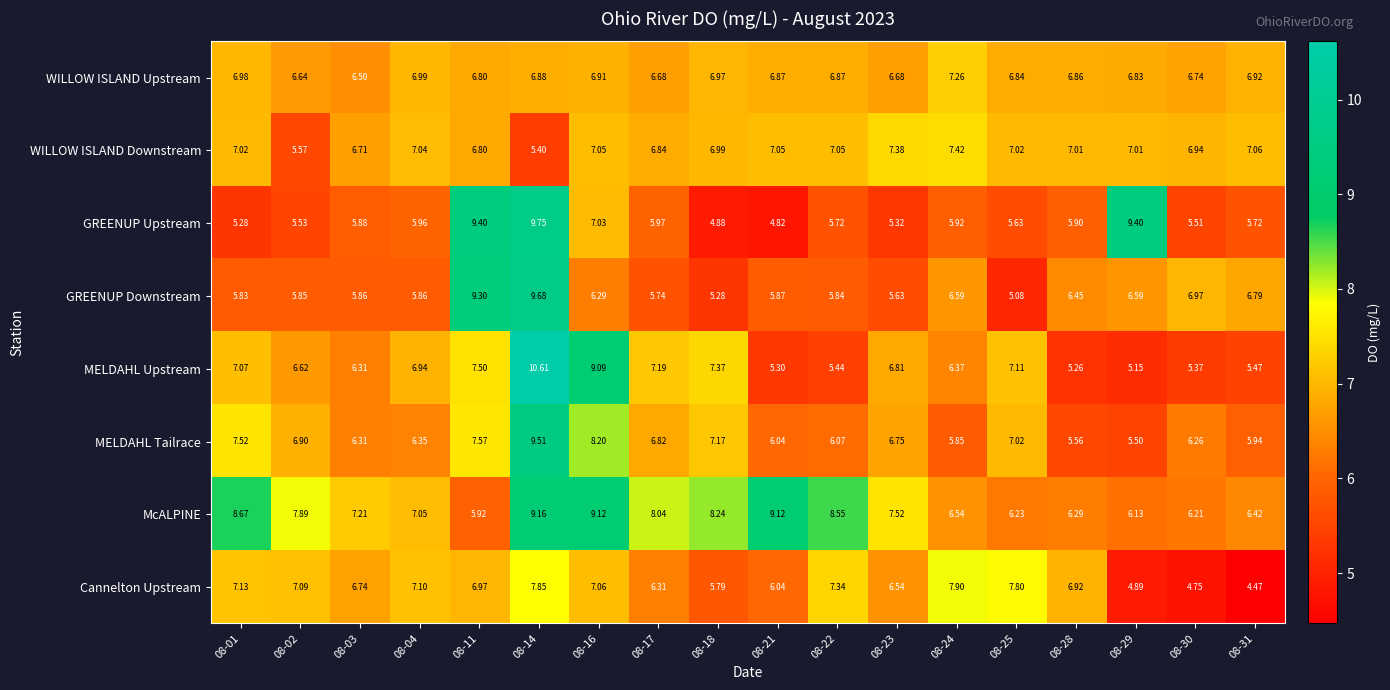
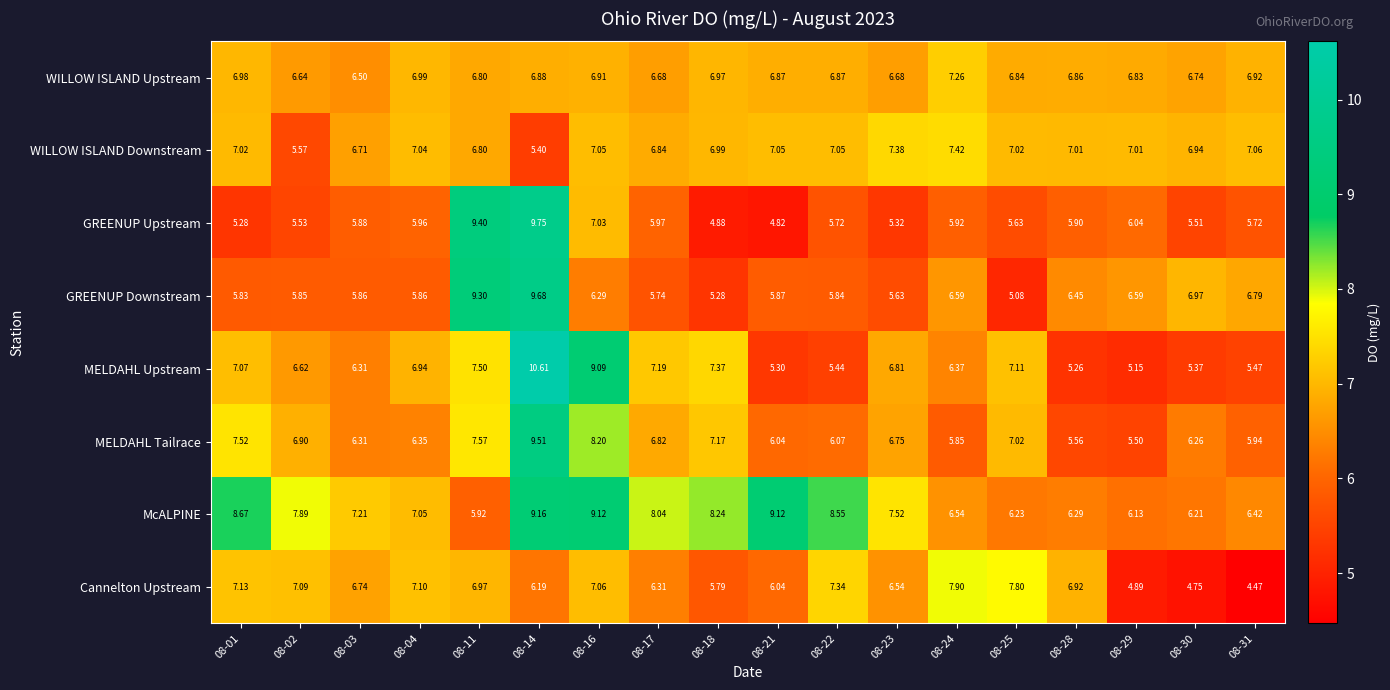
GREENUP Upstream, 08-29: 9.40 -> 6.04
Cannelton Upstream, 08-14: 7.85 -> 6.19
